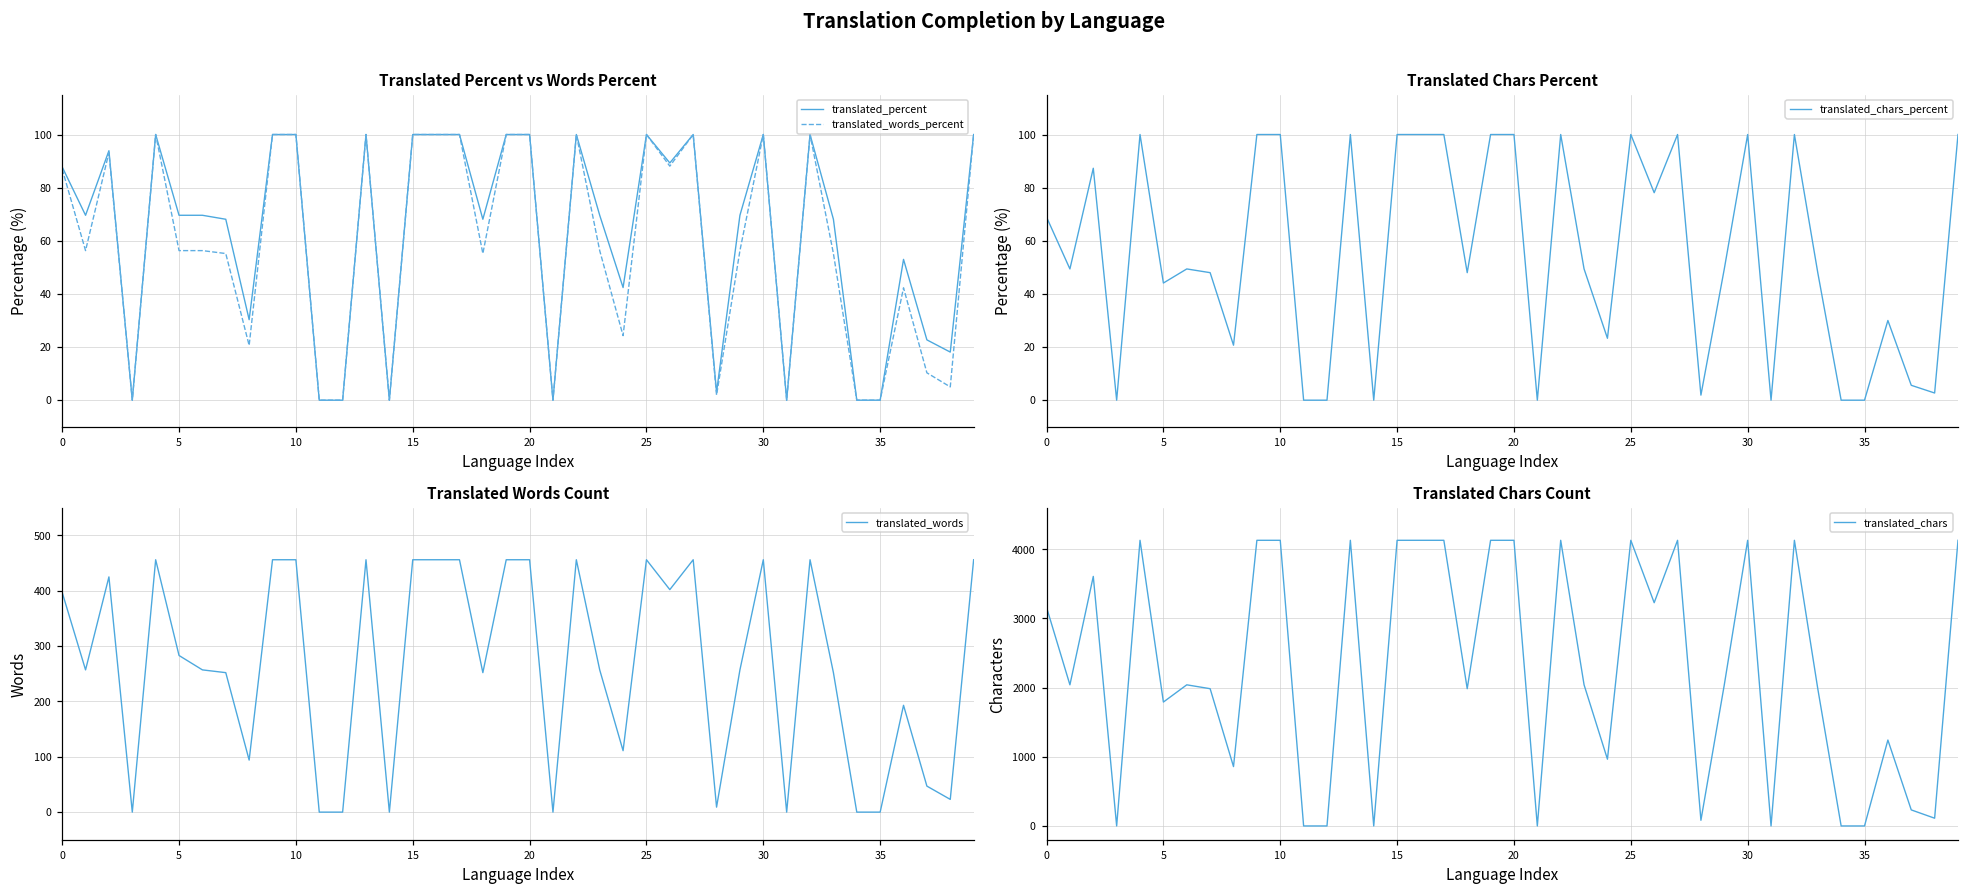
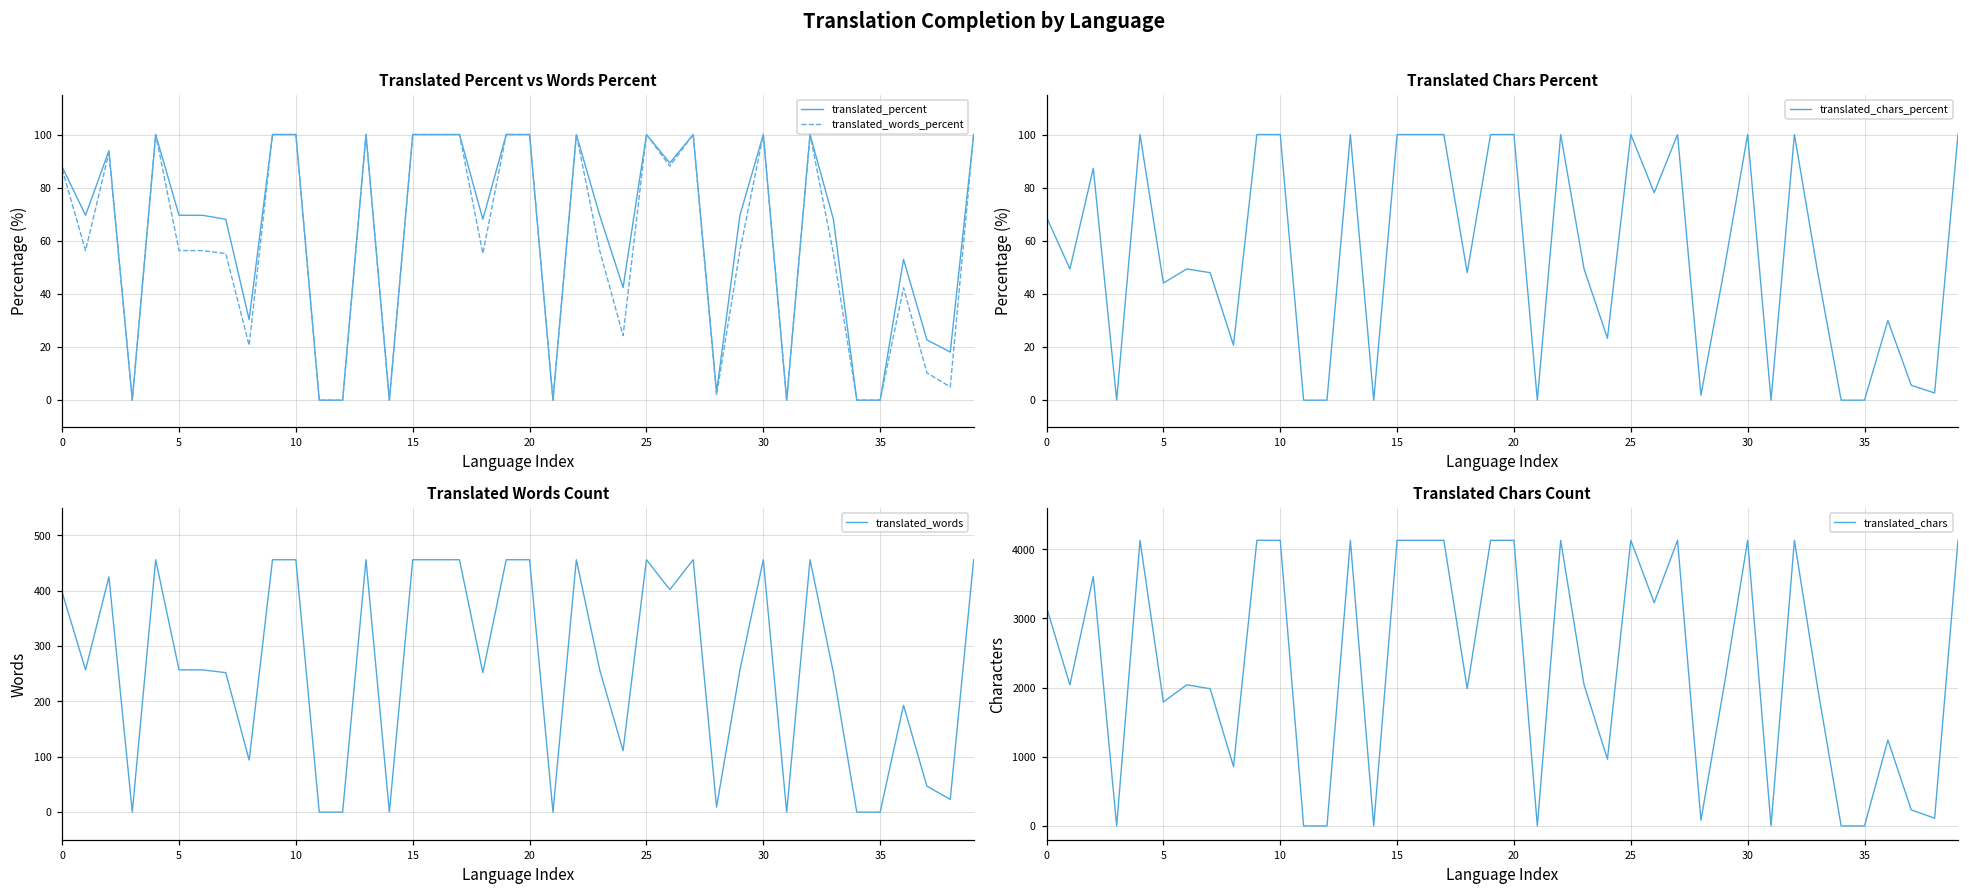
Translated Words Count, 5: 280 -> 260
